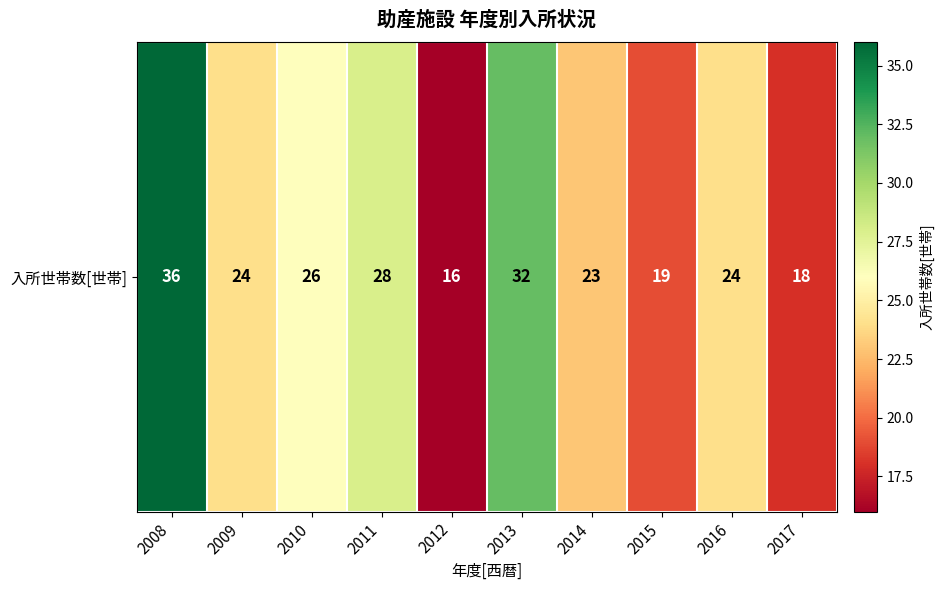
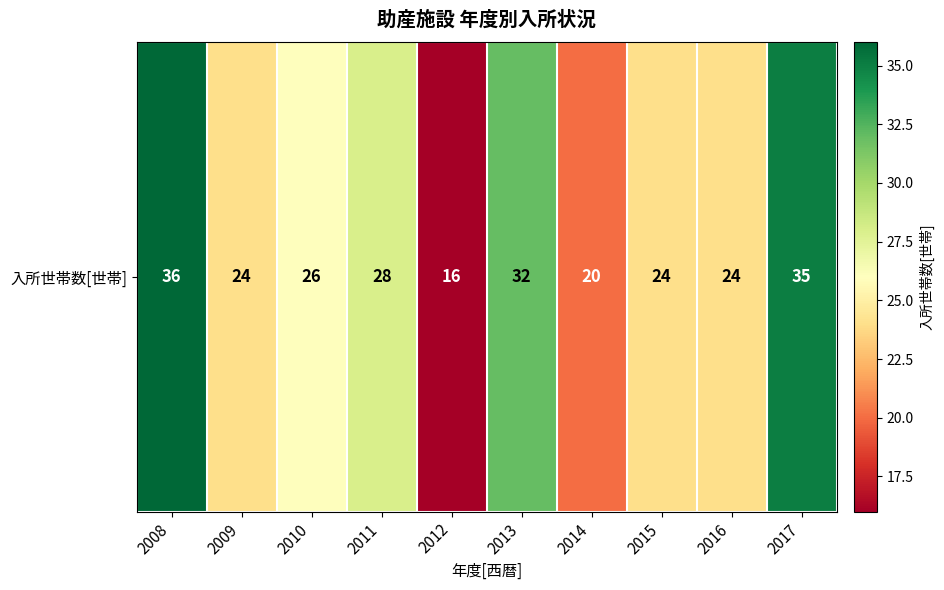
入所世帯数[世帯], 2014: 23 -> 20
入所世帯数[世帯], 2015: 19 -> 24
入所世帯数[世帯], 2017: 18 -> 35
